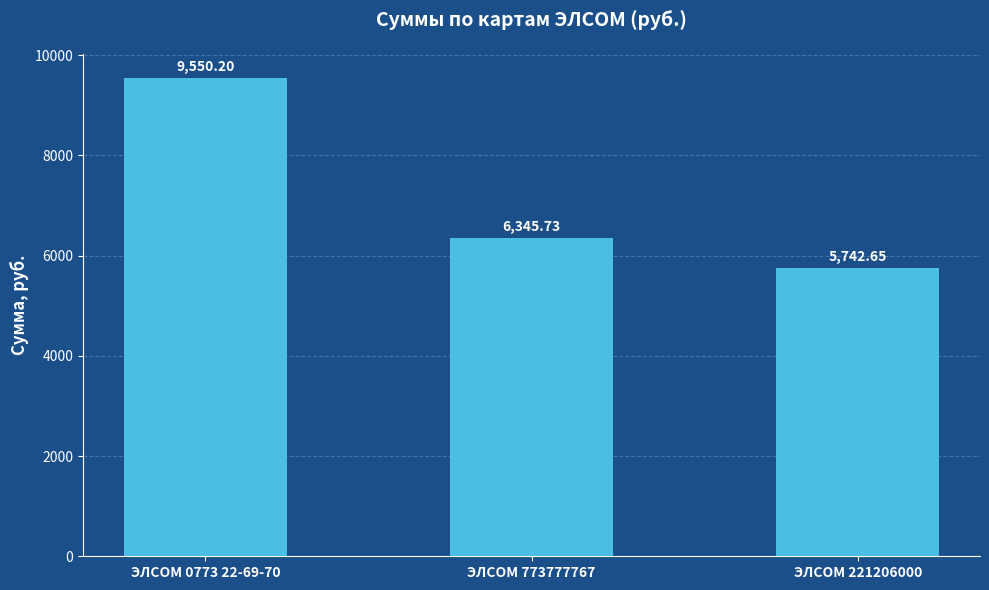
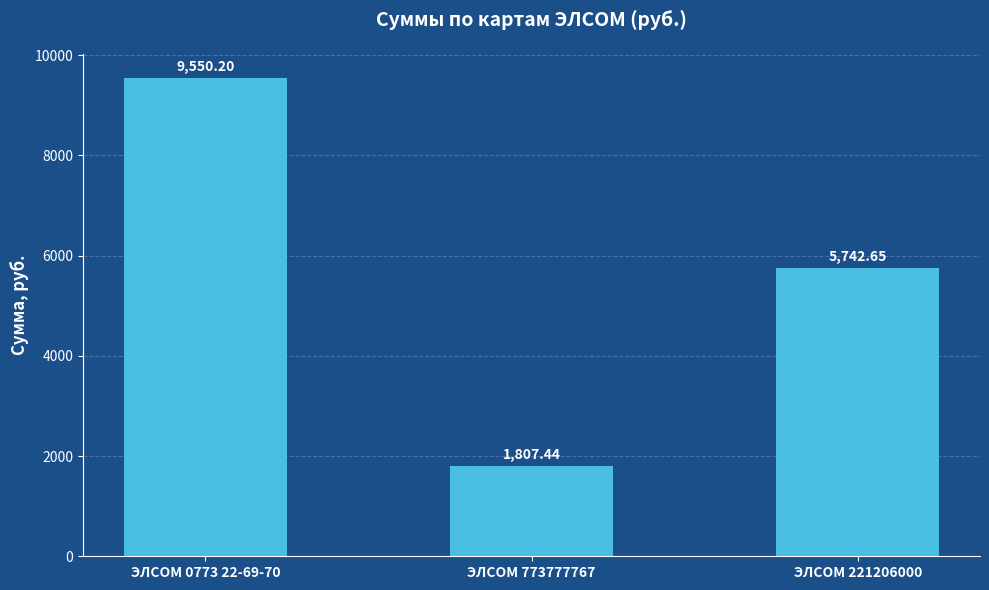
ЭЛСОМ 773777767: 6,345.73 -> 1,807.44
